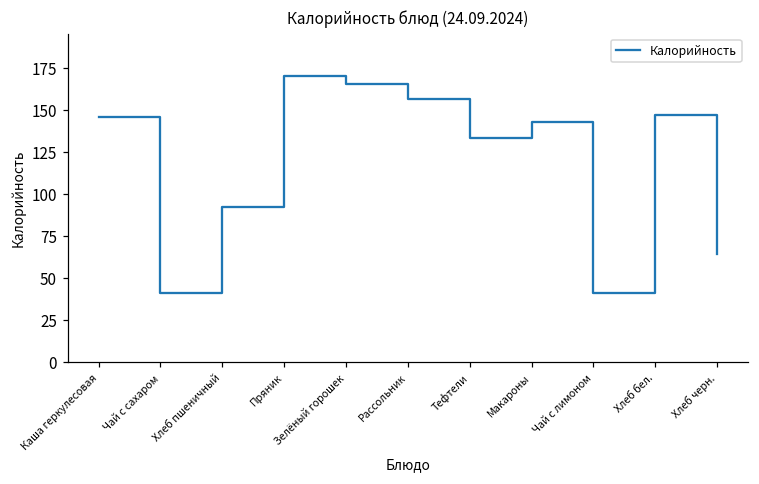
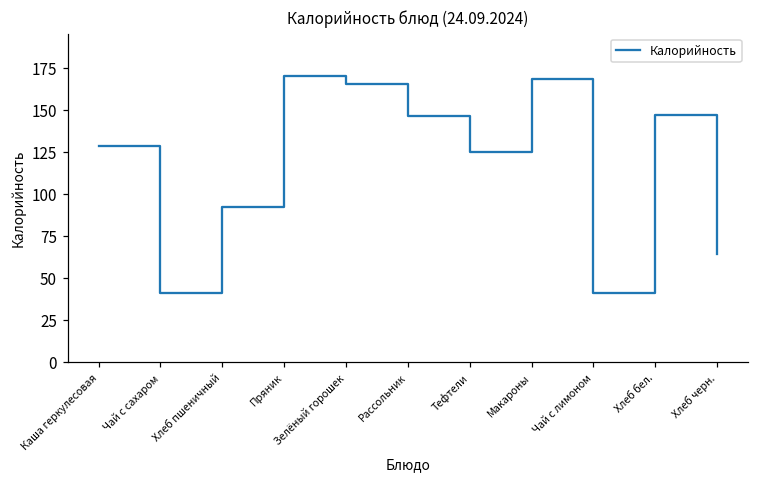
Каша геркулесовая: 146 -> 129
Рассольник: 157 -> 146
Тефтели: 134 -> 125
Макароны: 143 -> 169
